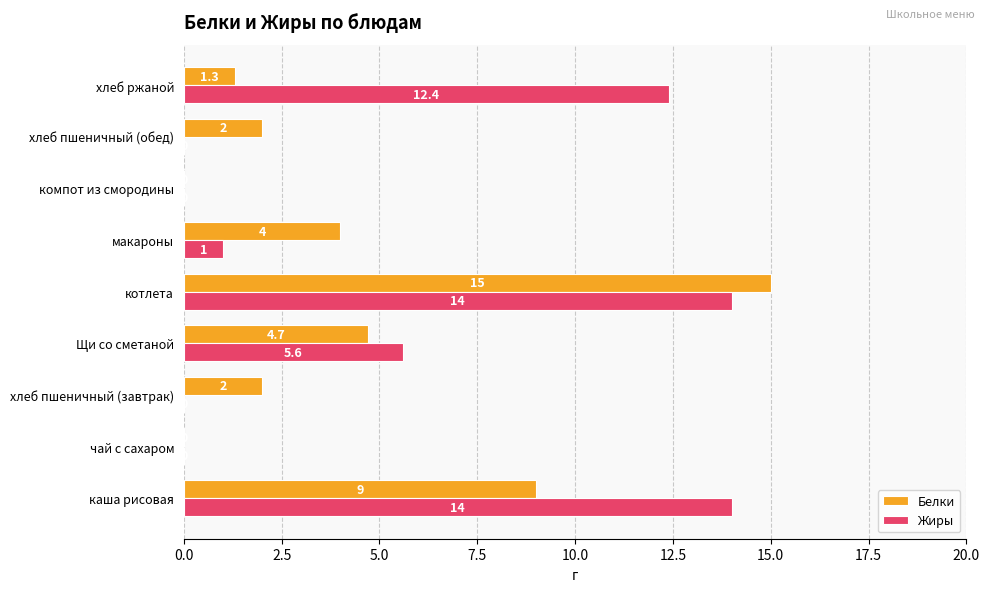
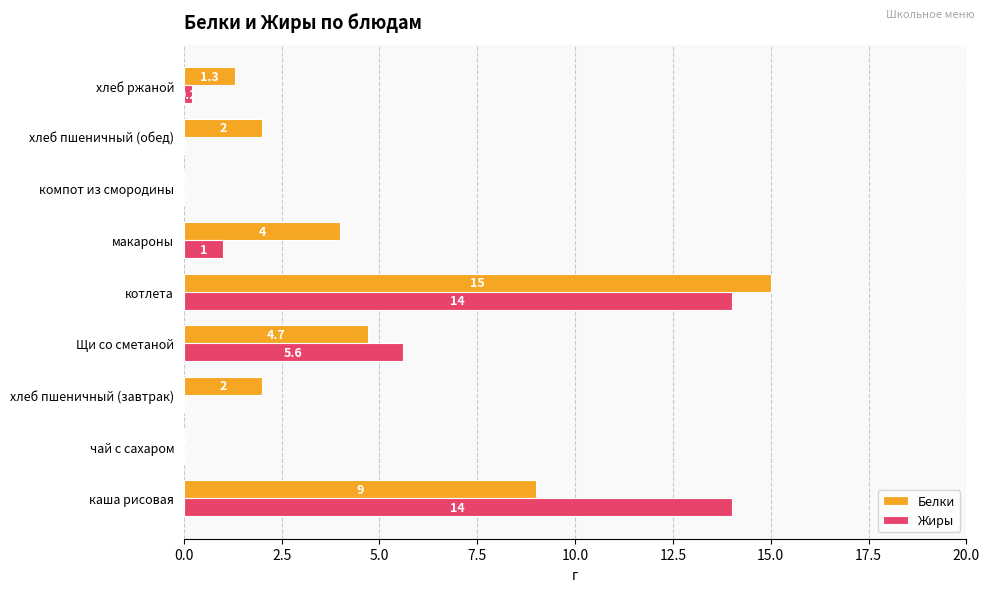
Жиры, хлеб ржаной: 12.4 -> 0.2
